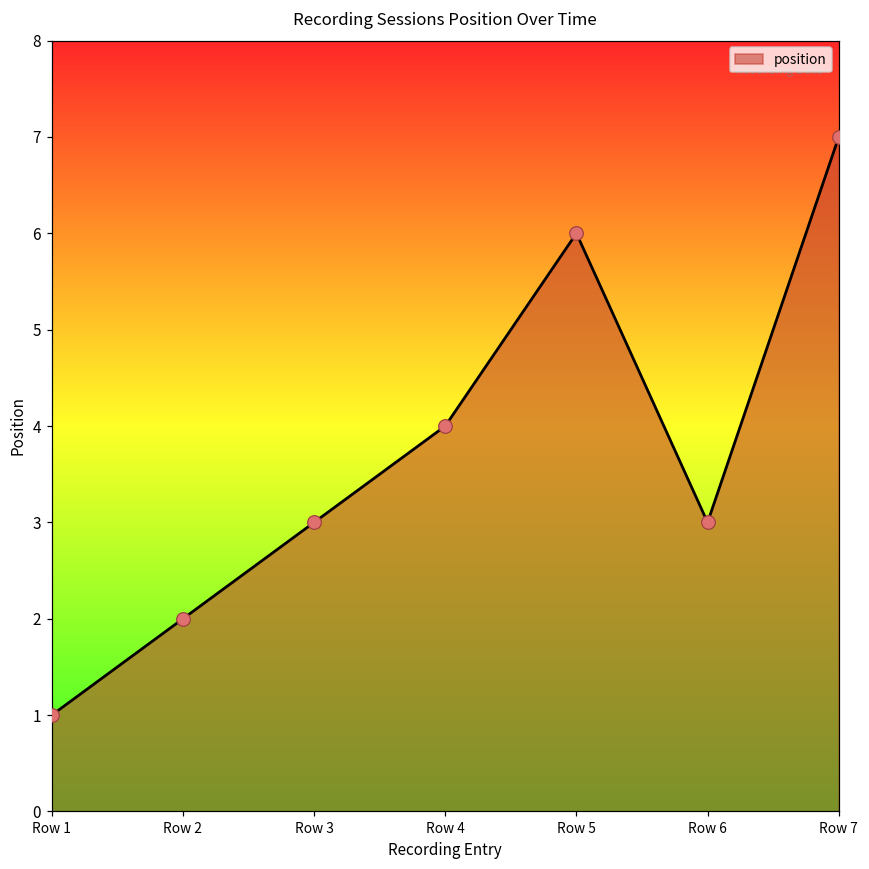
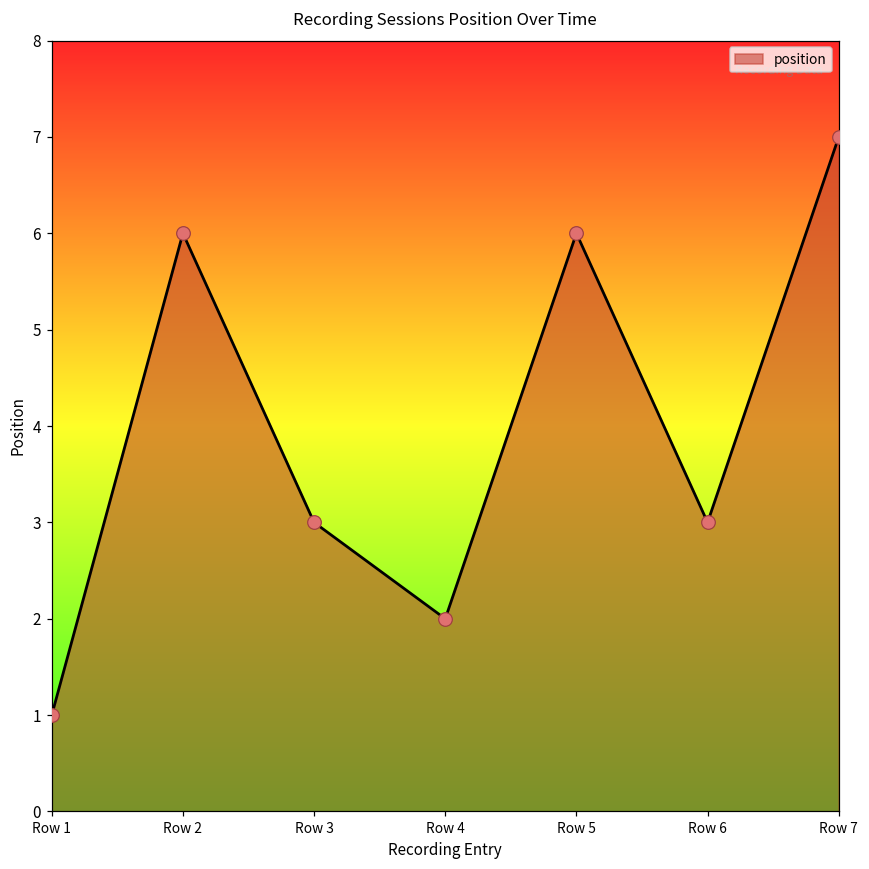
Row 2: 2 -> 6
Row 4: 4 -> 2
